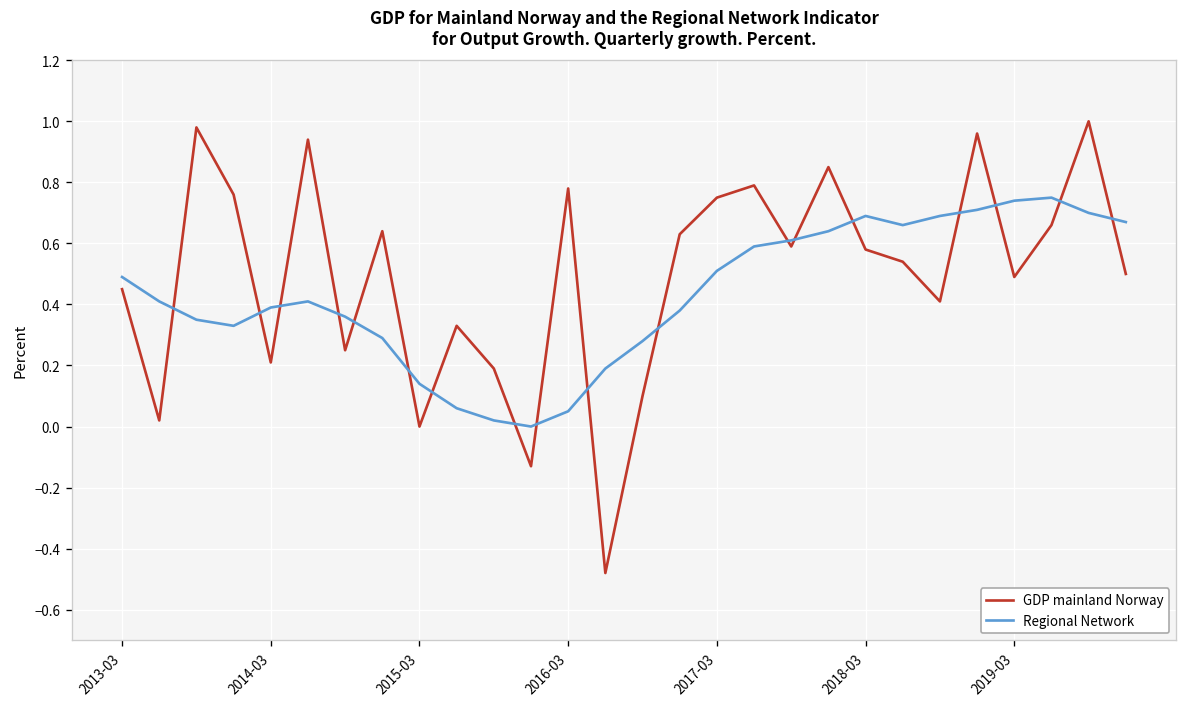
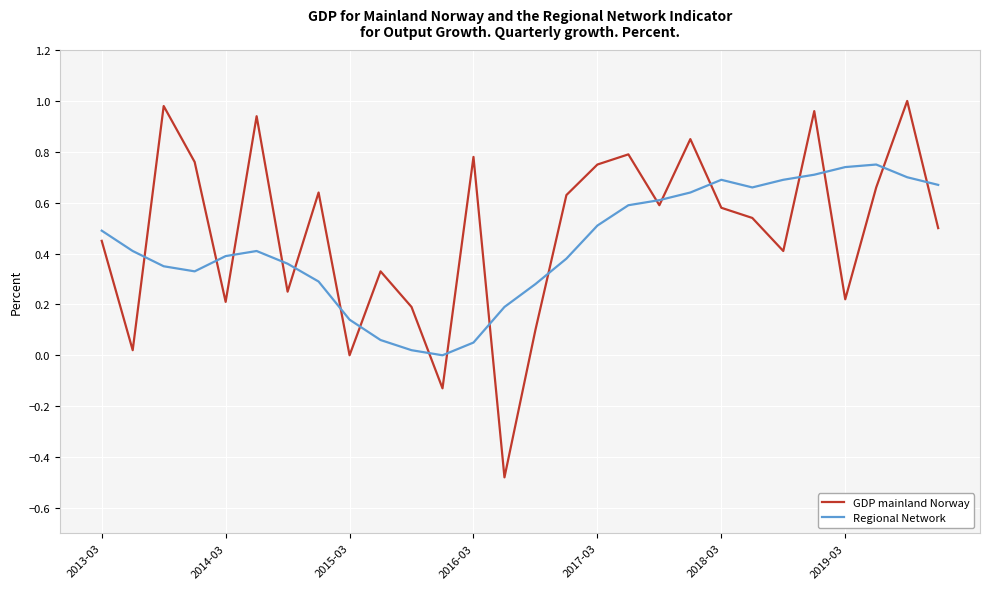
GDP mainland Norway, 2019-03: 0.49 -> 0.22
